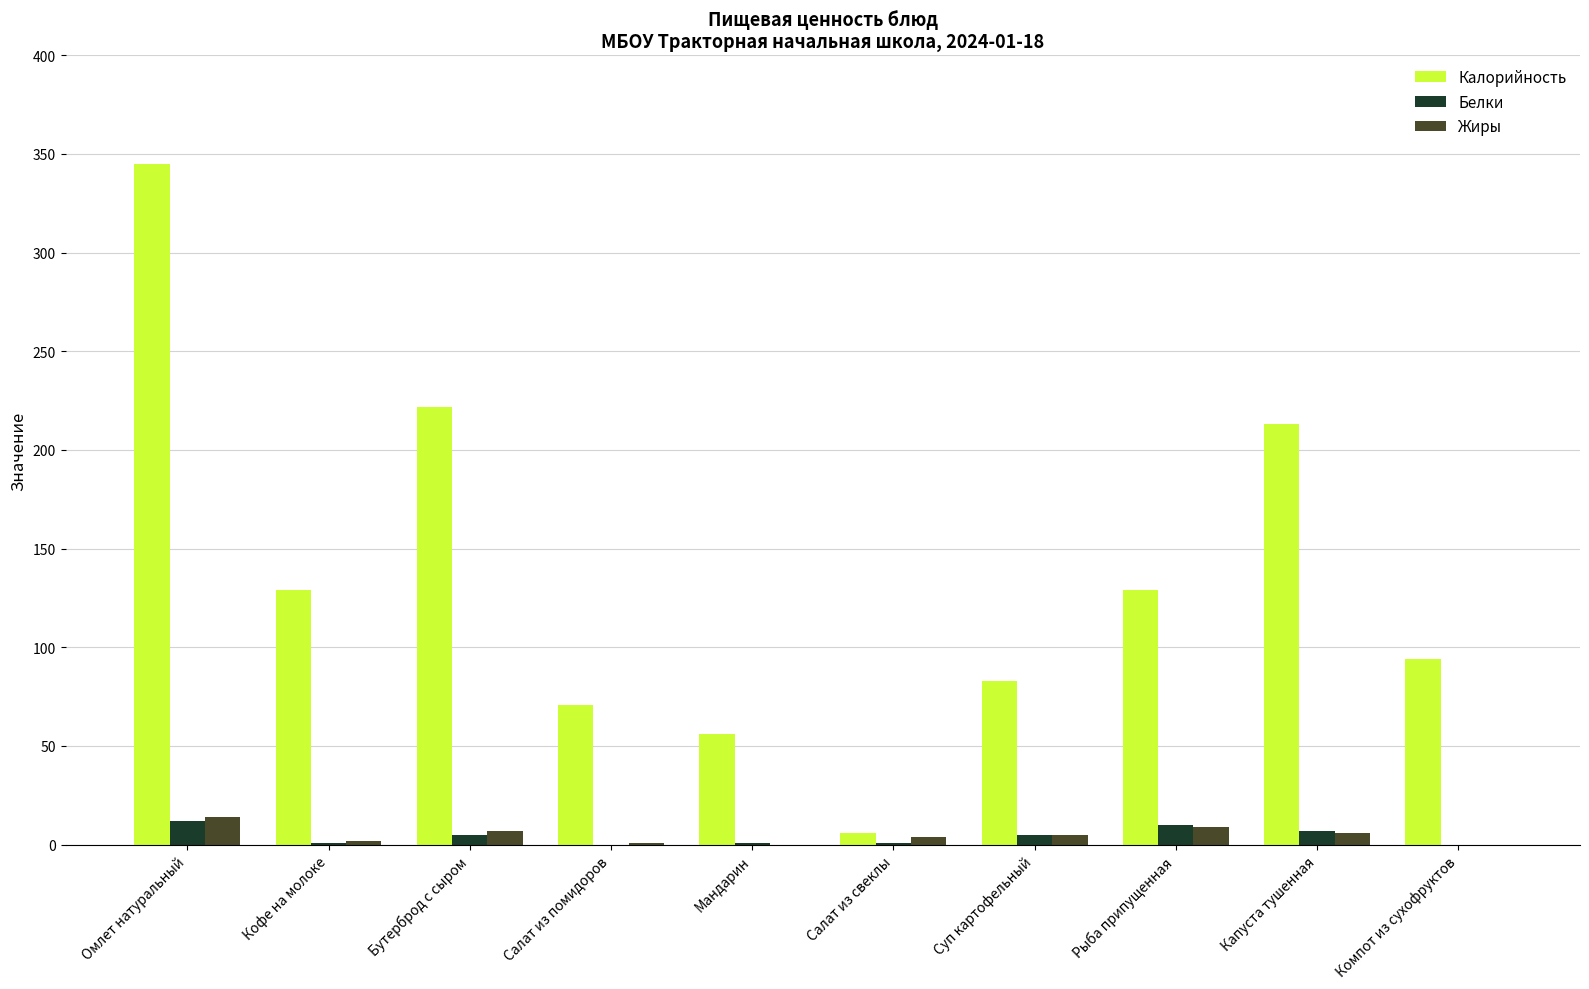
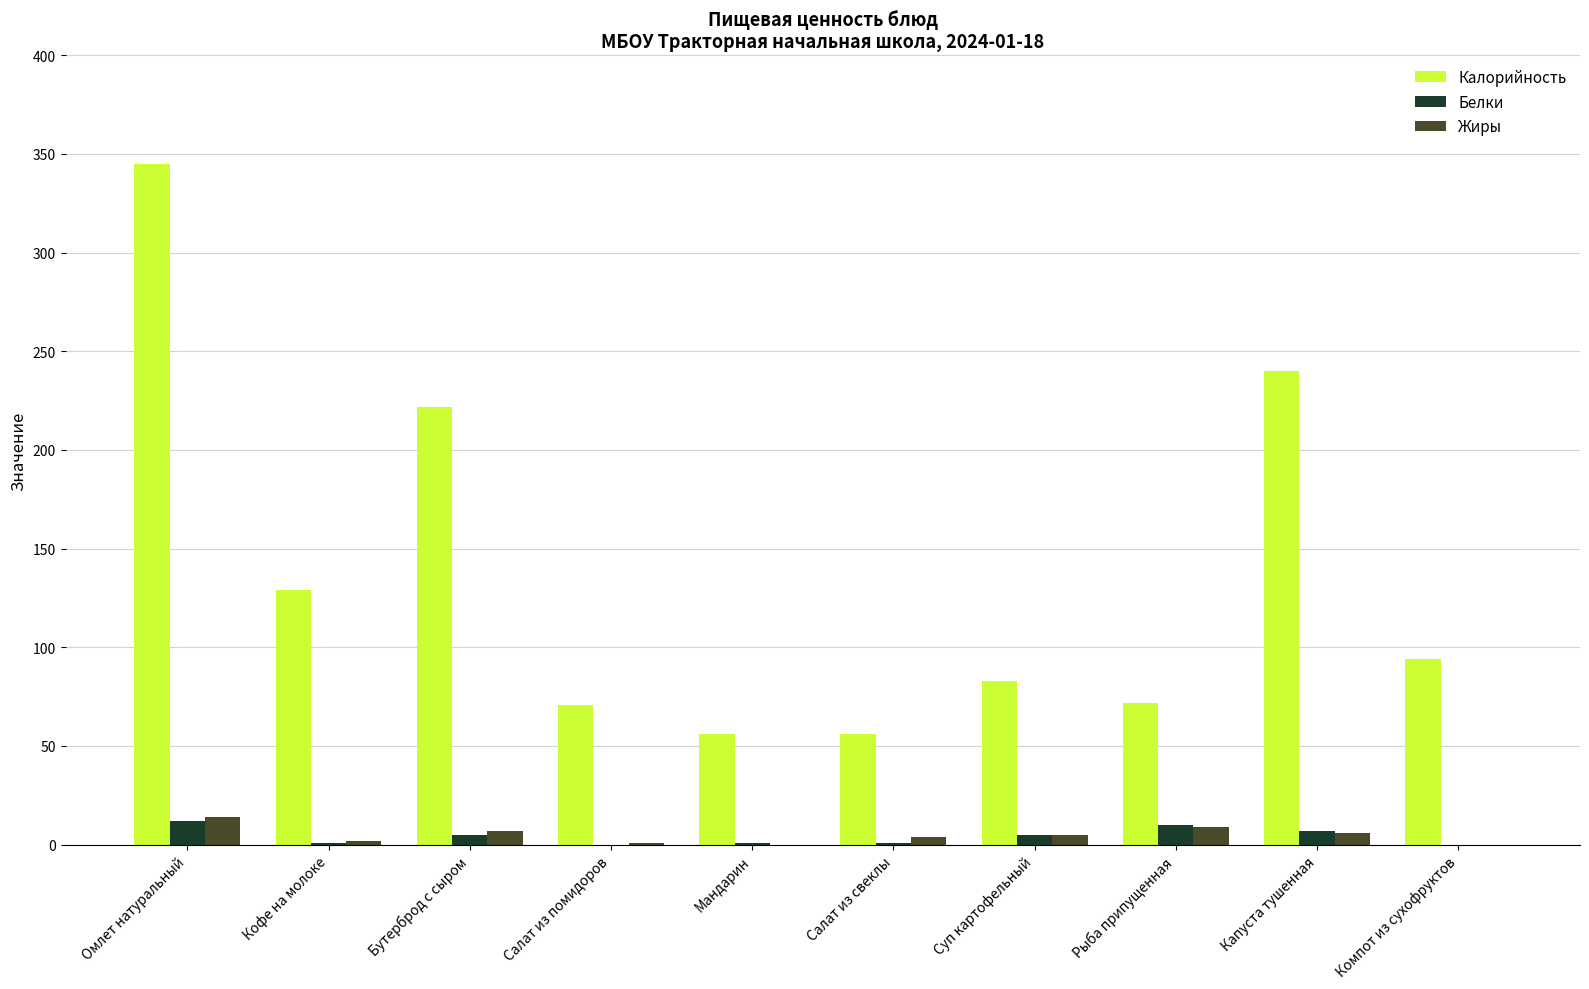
Калорийность, Салат из свеклы: 6 -> 56
Калорийность, Рыба припущенная: 129 -> 72
Калорийность, Капуста тушенная: 213 -> 240
